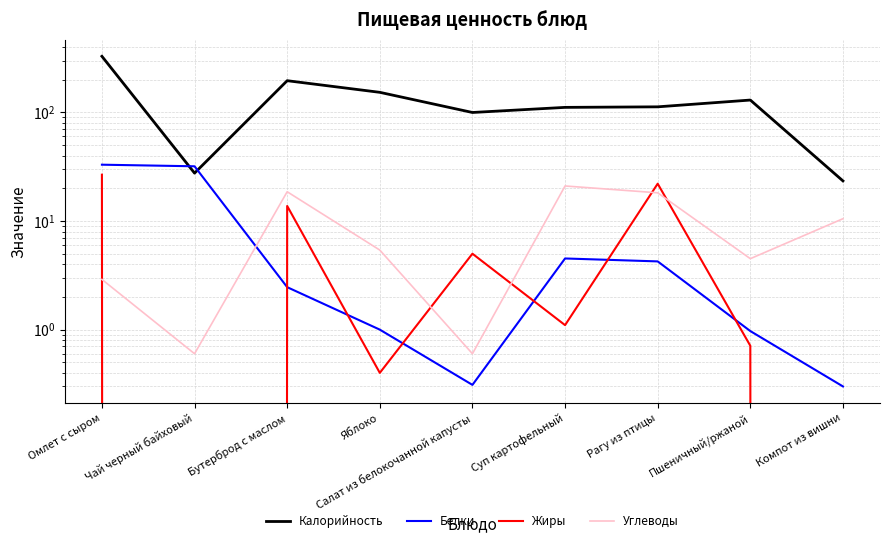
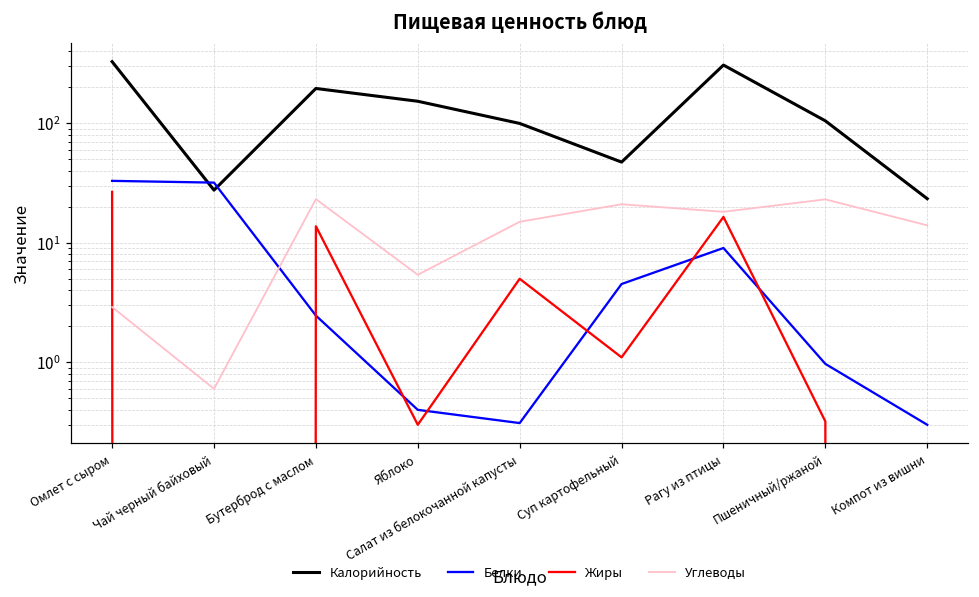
Углеводы, Бутерброд с маслом: 19 -> 23
Белки, Яблоко: 1.0 -> 0.4
Жиры, Яблоко: 0.4 -> 0.3
Углеводы, Салат из белокочанной капусты: 0.6 -> 15
Калорийность, Суп картофельный: 110 -> 50
Калорийность, Рагу из птицы: 110 -> 310
Белки, Рагу из птицы: 4.2 -> 9
Жиры, Рагу из птицы: 22 -> 16
Калорийность, Пшеничный/ржаной: 130 -> 100
Жиры, Пшеничный/ржаной: 0.7 -> 0.32
Углеводы, Пшеничный/ржаной: 4.5 -> 23
Углеводы, Компот из вишни: 11 -> 14
